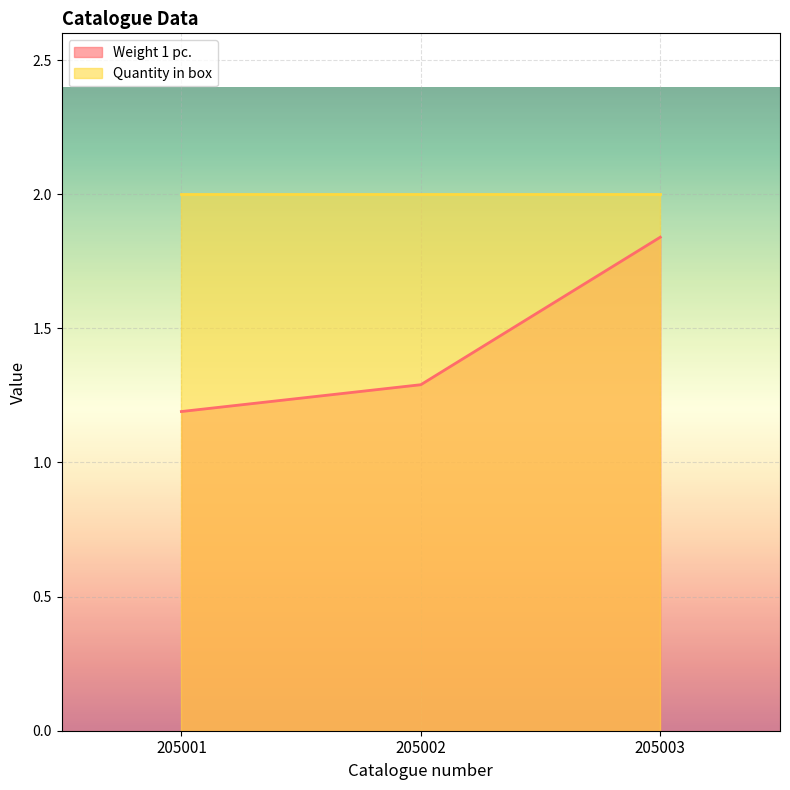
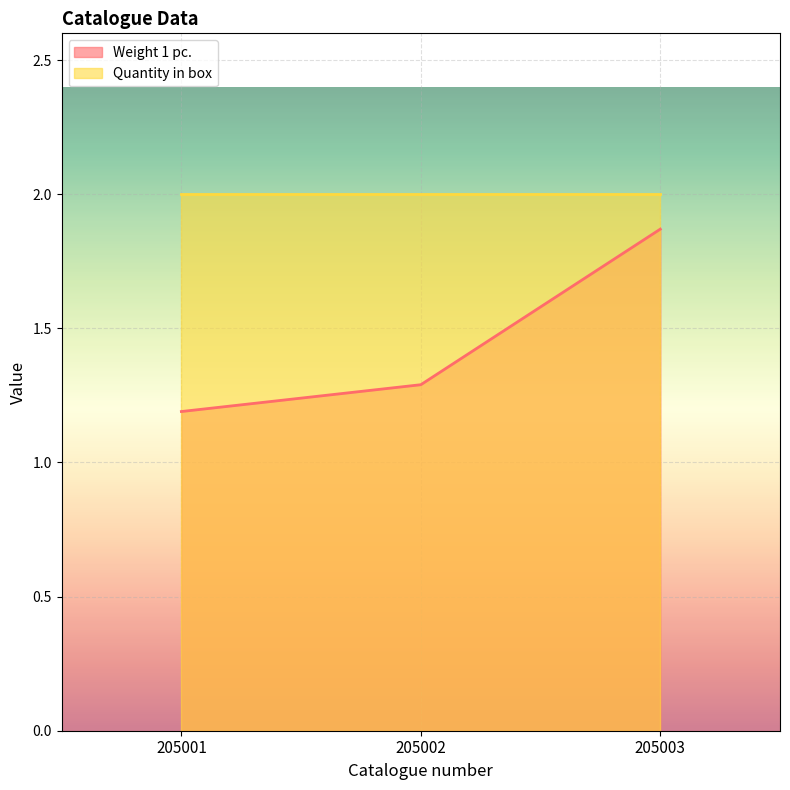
Weight 1 pc., 205003: 1.84 -> 1.87
